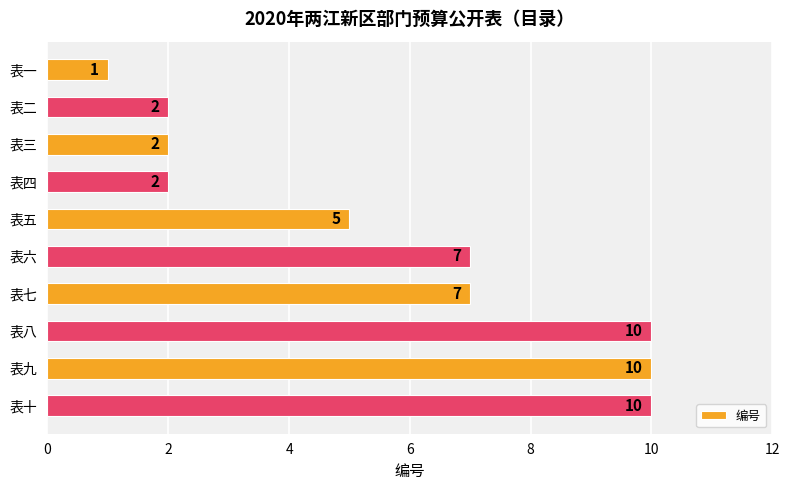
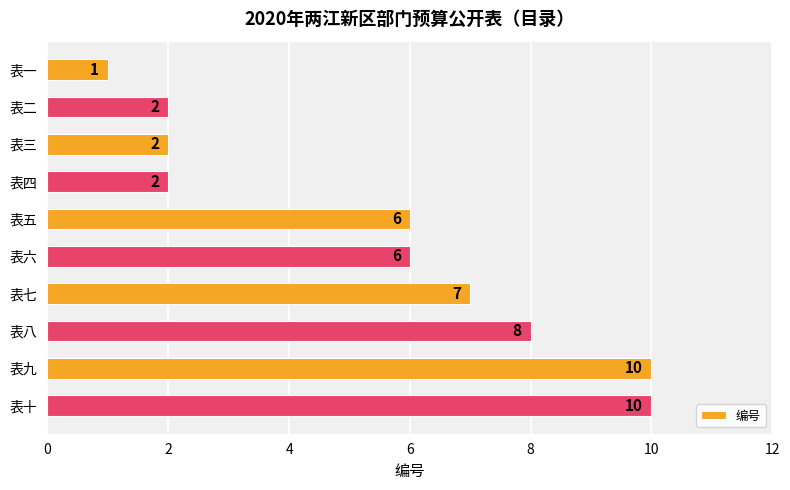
表五: 5 -> 6
表六: 7 -> 6
表八: 10 -> 8
